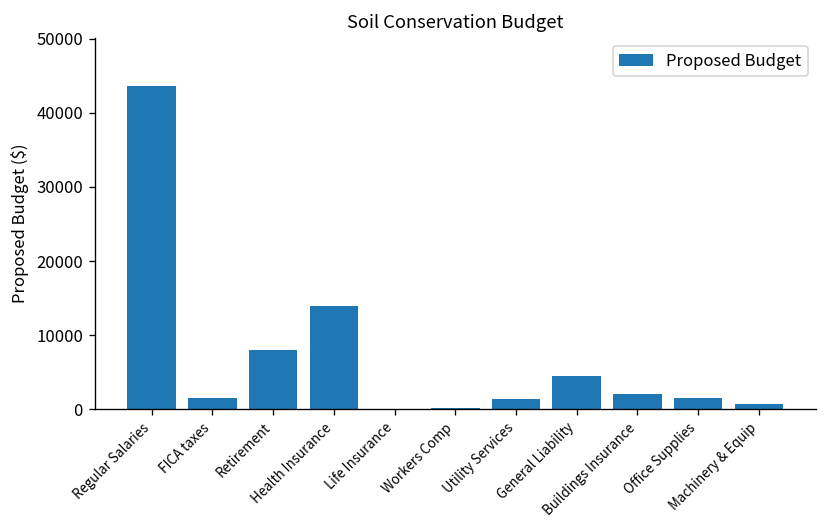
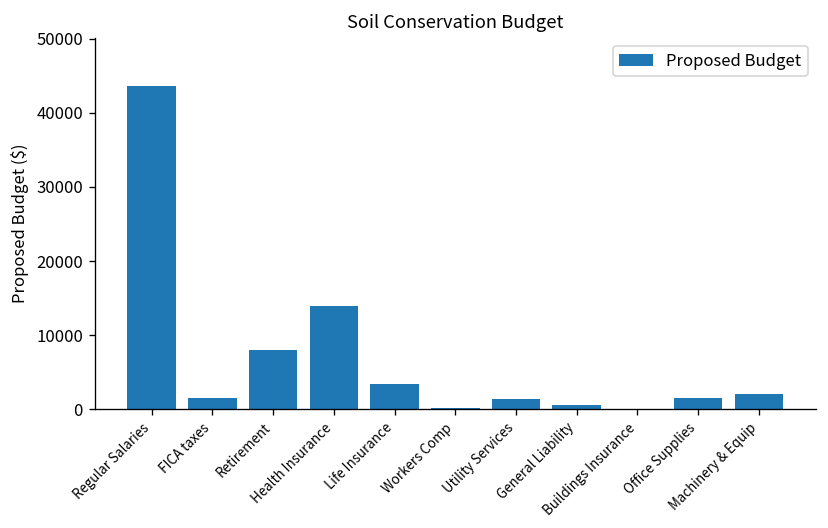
Life Insurance: 0 -> 3000
General Liability: 5000 -> 1000
Buildings Insurance: 2000 -> 0
Machinery & Equip: 1000 -> 2000
